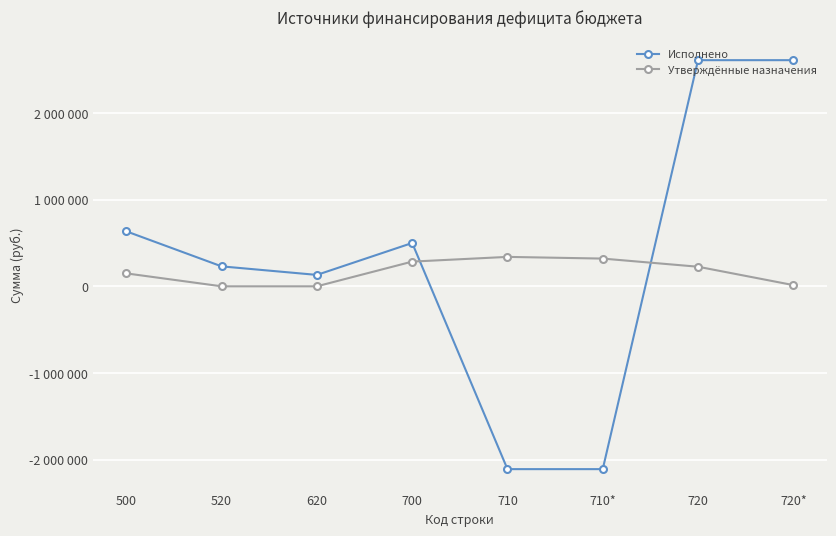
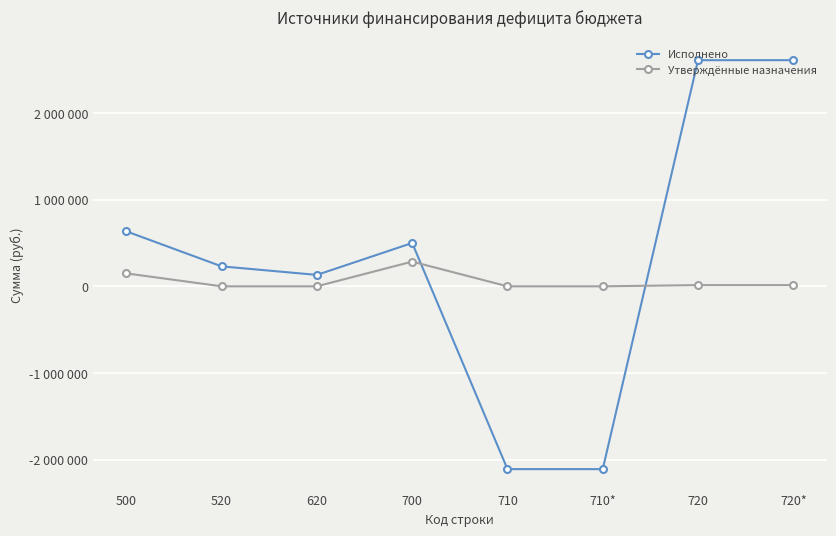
Утверждённые назначения, 710: 300000 -> 0
Утверждённые назначения, 710*: 300000 -> 0
Утверждённые назначения, 720: 200000 -> 0
